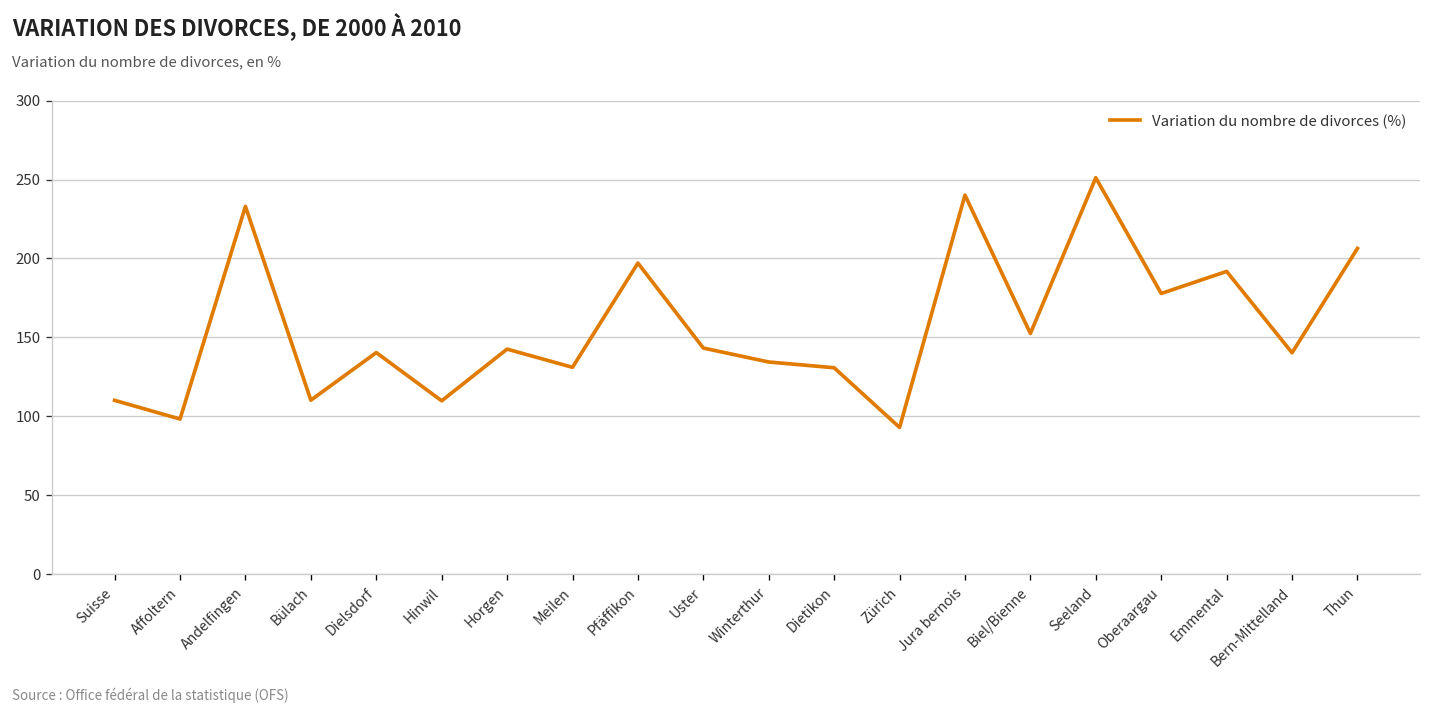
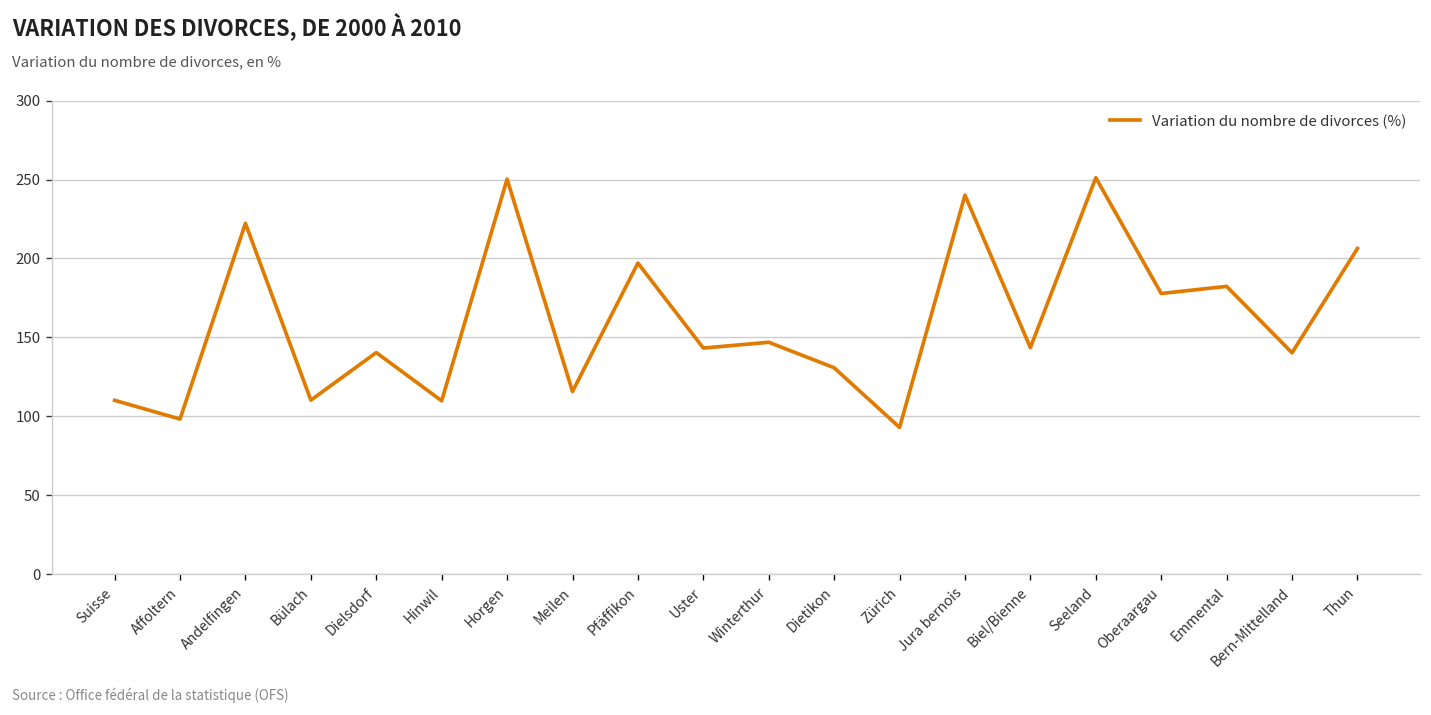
Andelfingen: 233 -> 222
Horgen: 143 -> 250
Meilen: 131 -> 116
Winterthur: 134 -> 147
Biel/Bienne: 152 -> 143
Emmental: 192 -> 182
